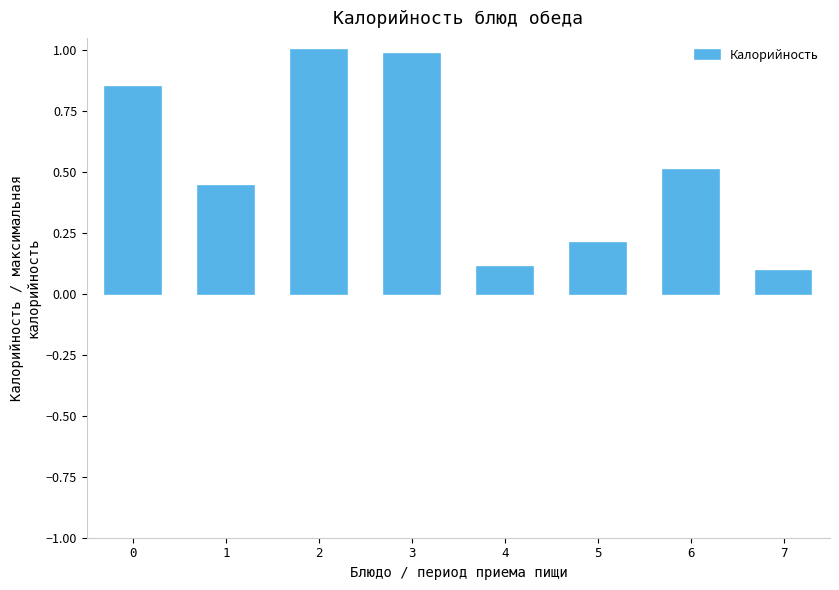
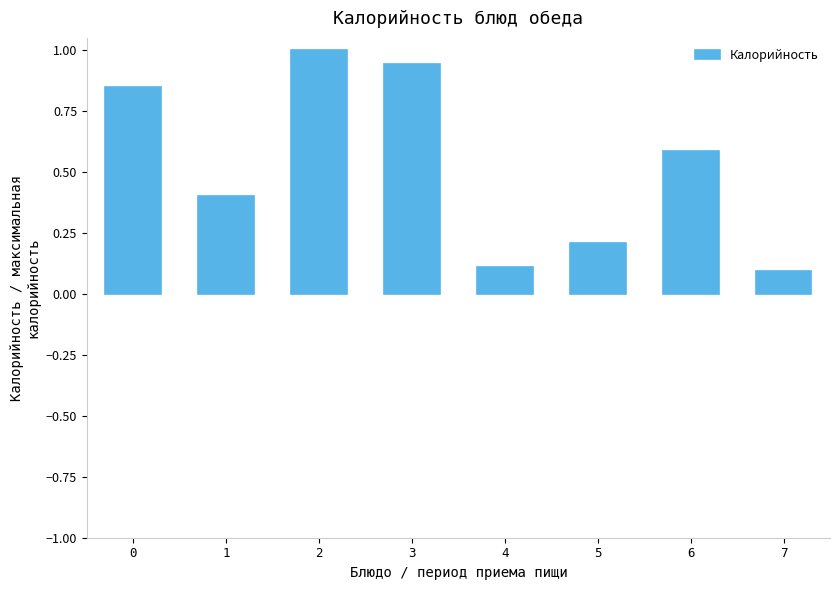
1: 0.44 -> 0.40
3: 0.98 -> 0.94
6: 0.51 -> 0.59
